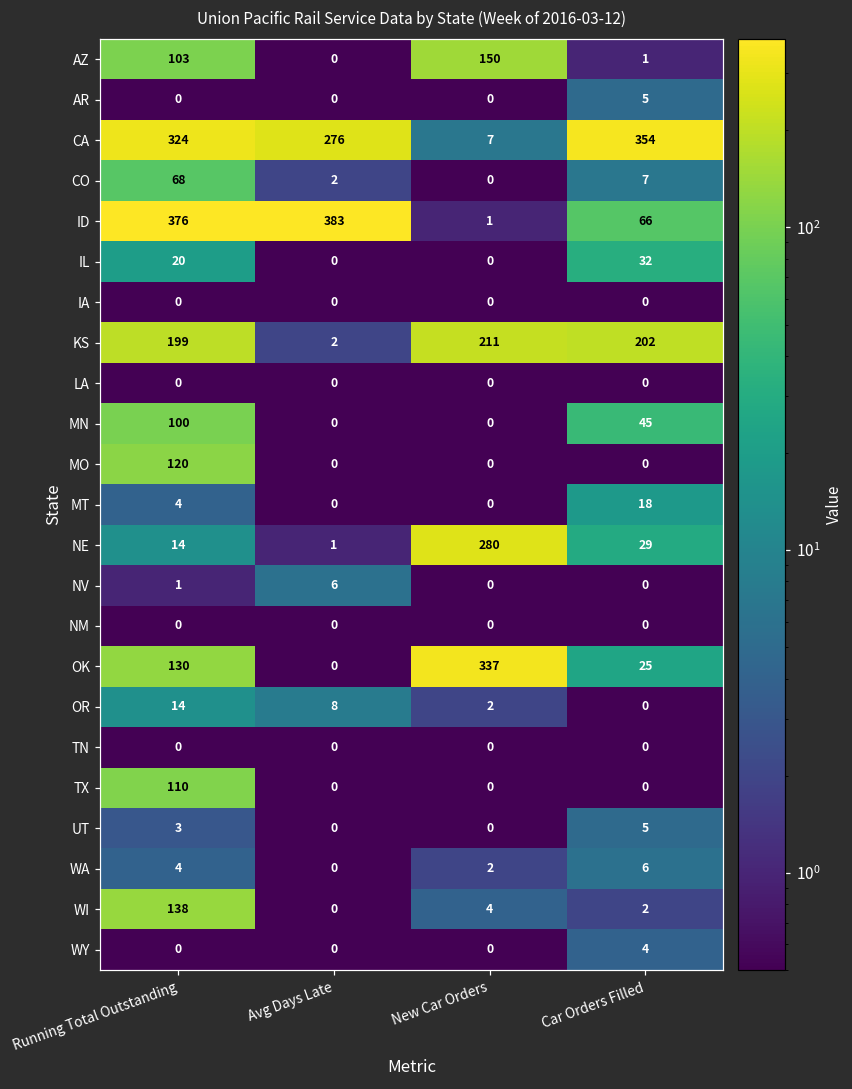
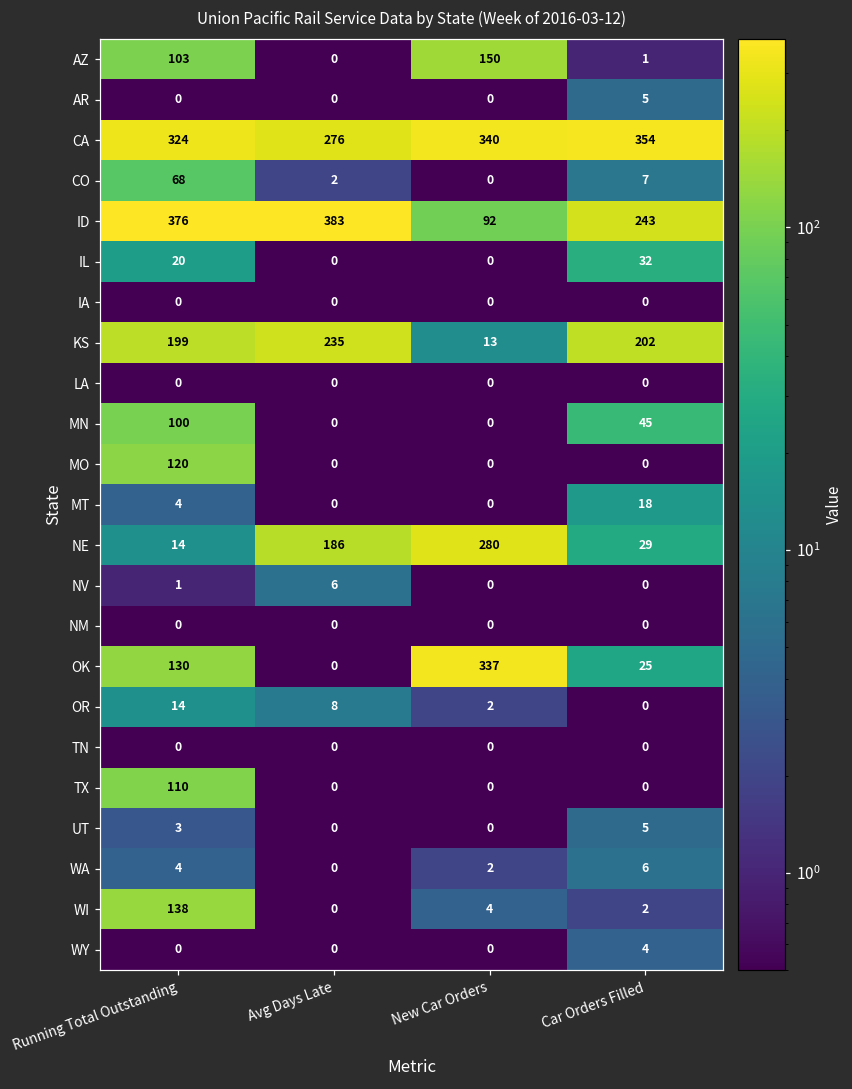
CA, New Car Orders: 7 -> 340
ID, New Car Orders: 1 -> 92
ID, Car Orders Filled: 66 -> 243
KS, Avg Days Late: 2 -> 235
KS, New Car Orders: 211 -> 13
NE, Avg Days Late: 1 -> 186
